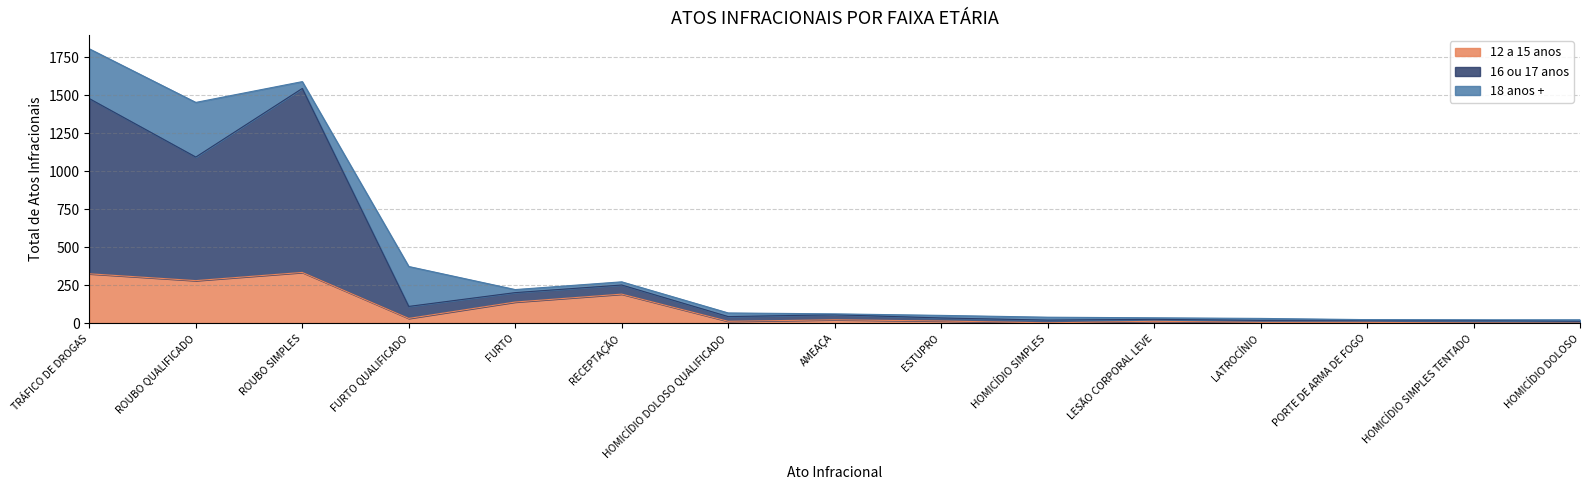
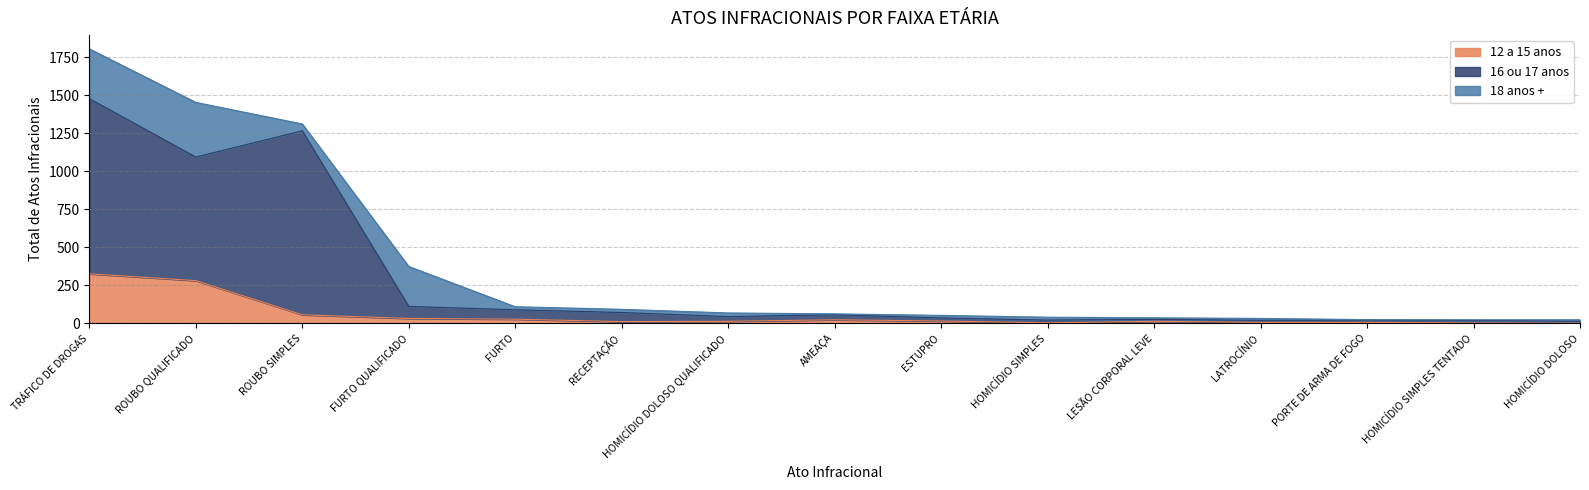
12 a 15 anos, ROUBO SIMPLES: 330 -> 60
12 a 15 anos, FURTO: 140 -> 30
12 a 15 anos, RECEPTAÇÃO: 190 -> 10
